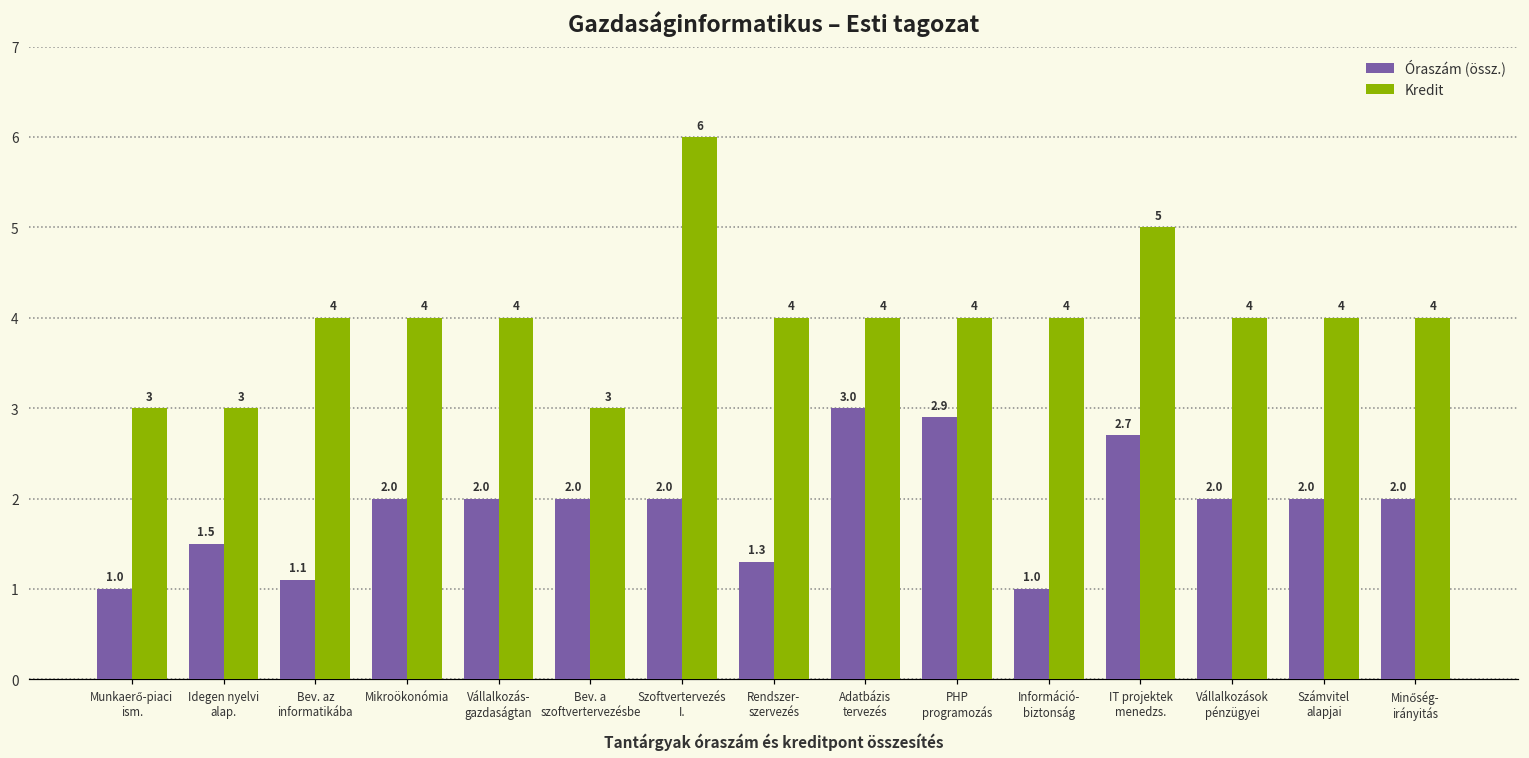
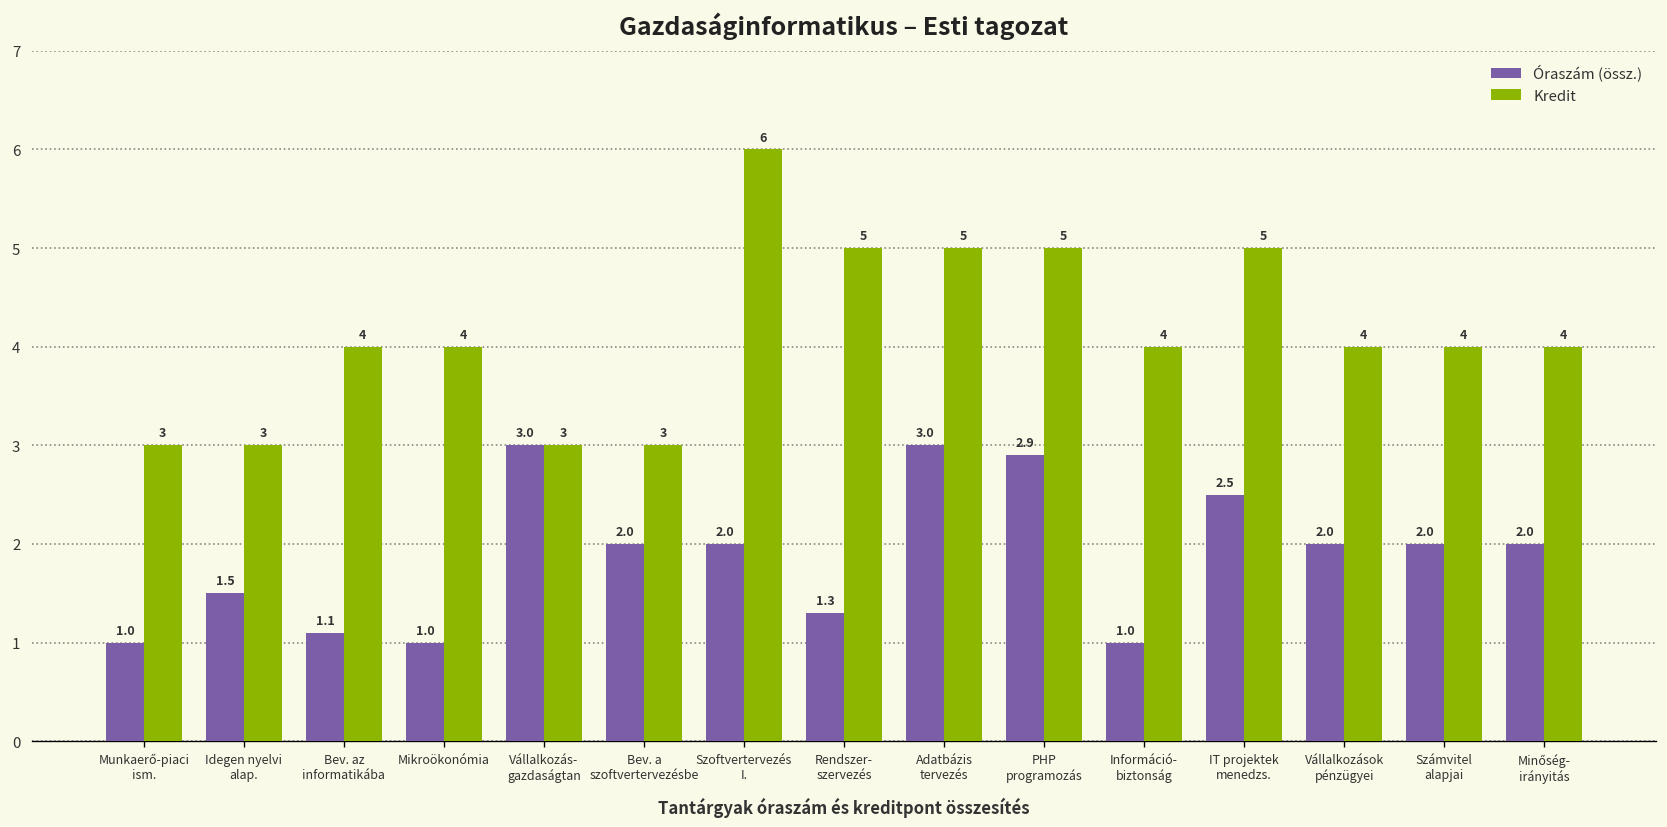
Óraszám (össz.), Mikroökonómia: 2.0 -> 1.0
Óraszám (össz.), Vállalkozás- gazdaságtan: 2.0 -> 3.0
Kredit, Vállalkozás- gazdaságtan: 4 -> 3
Kredit, Rendszer- szervezés: 4 -> 5
Kredit, Adatbázis tervezés: 4 -> 5
Kredit, PHP programozás: 4 -> 5
Óraszám (össz.), IT projektek menedzs.: 2.7 -> 2.5
